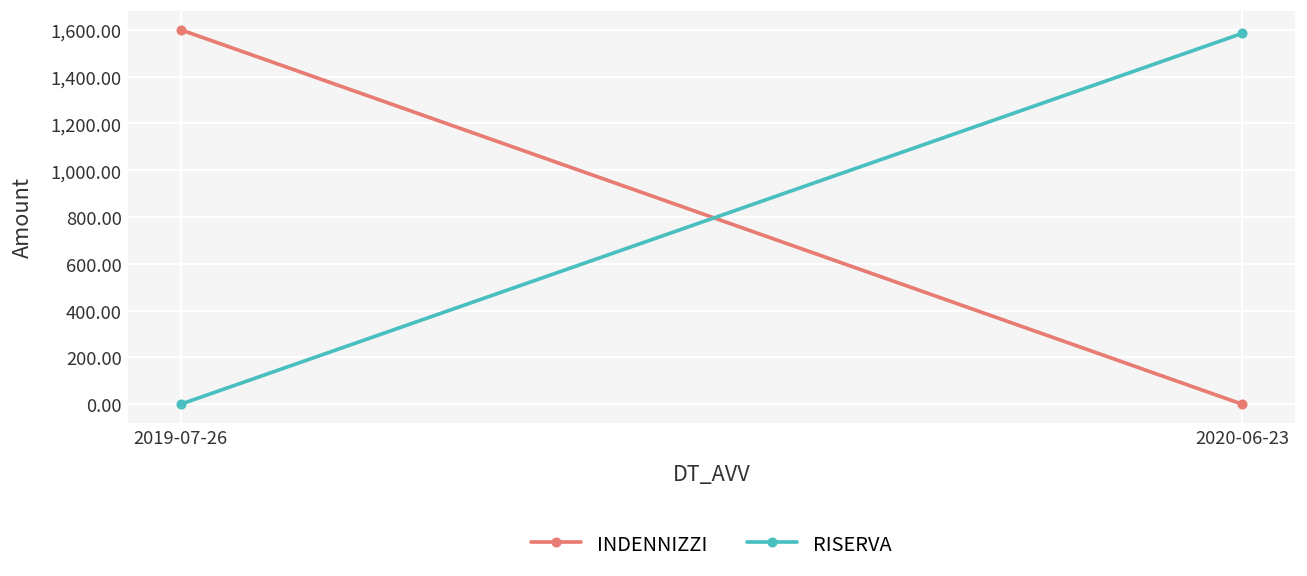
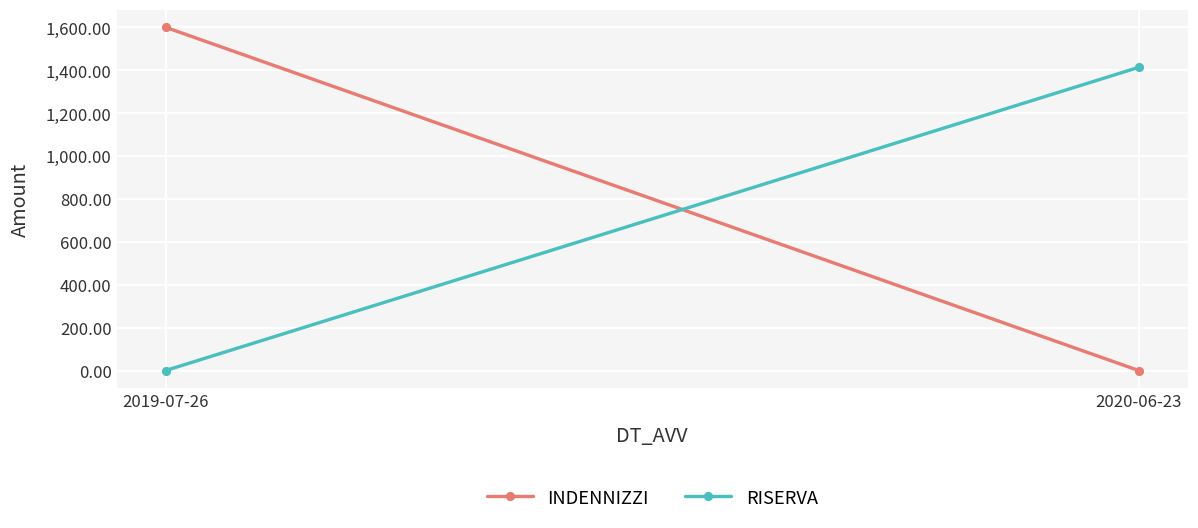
RISERVA, 2020-06-23: 1,580 -> 1,410
